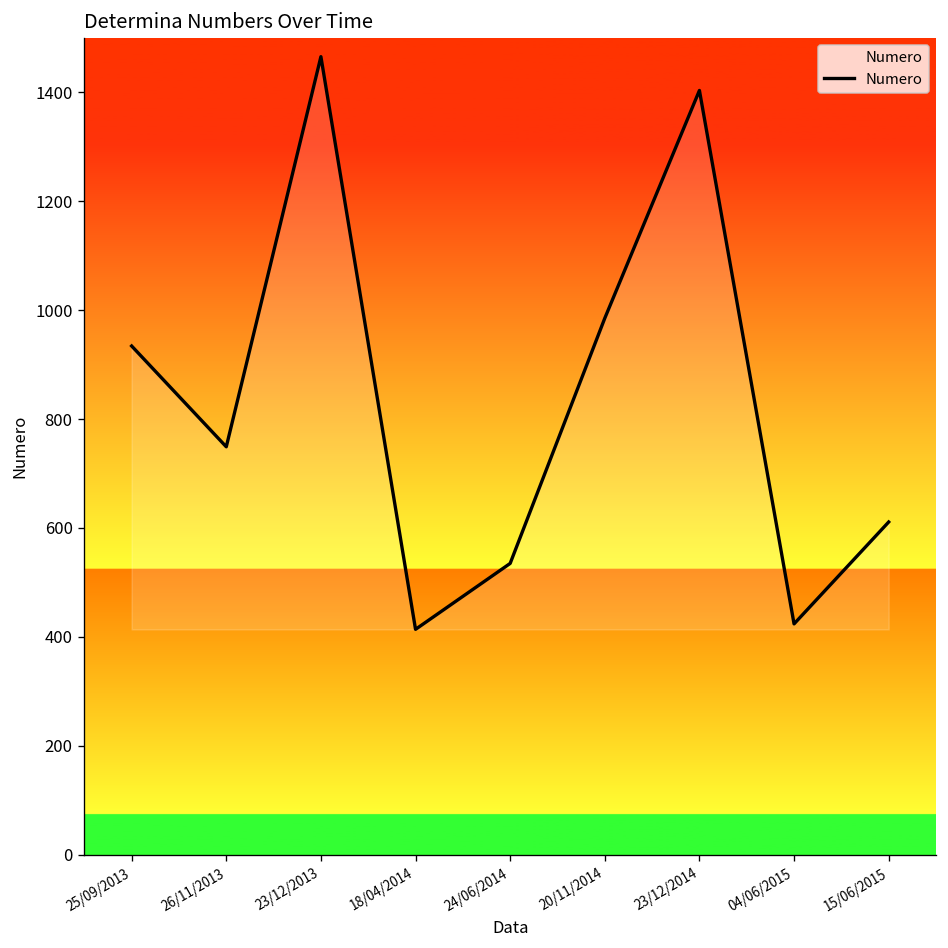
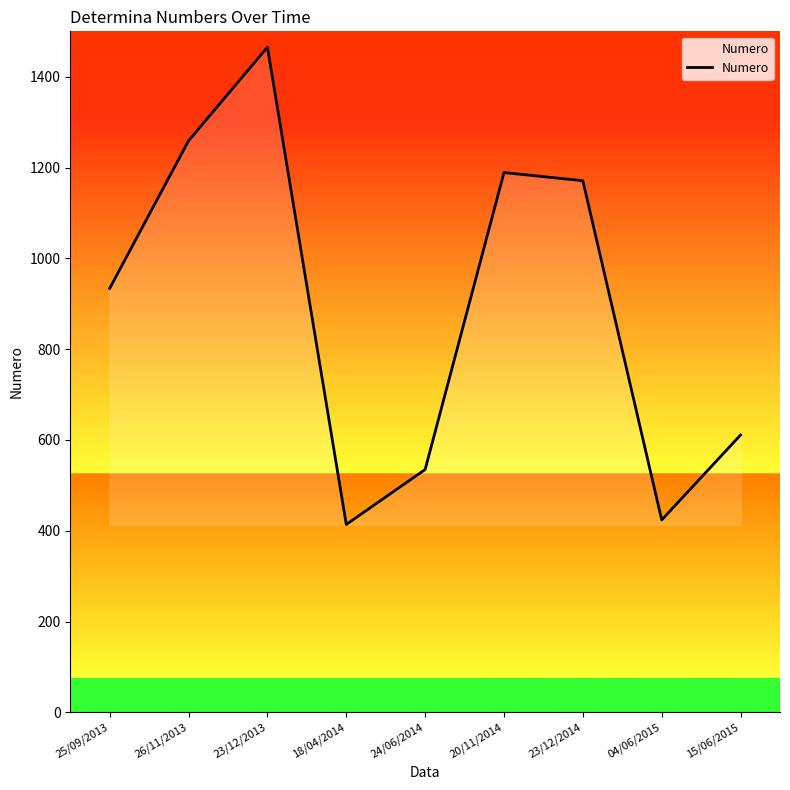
26/11/2013: 750 -> 1260
20/11/2014: 990 -> 1190
23/12/2014: 1400 -> 1170
